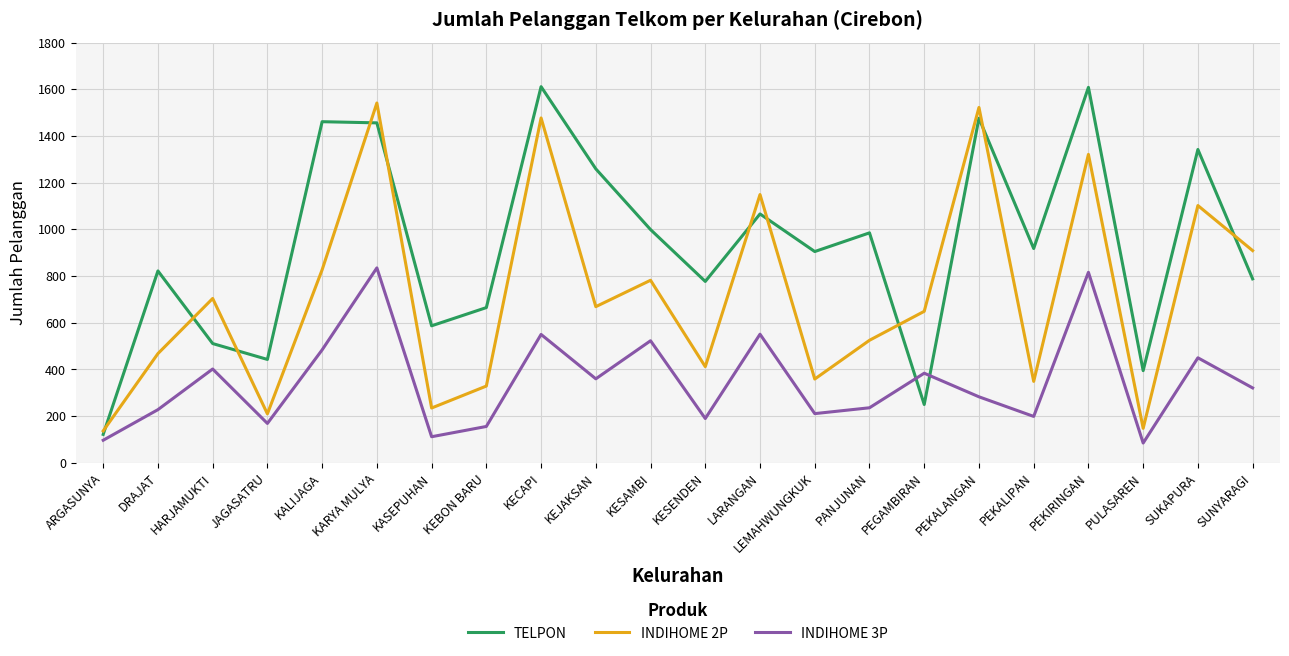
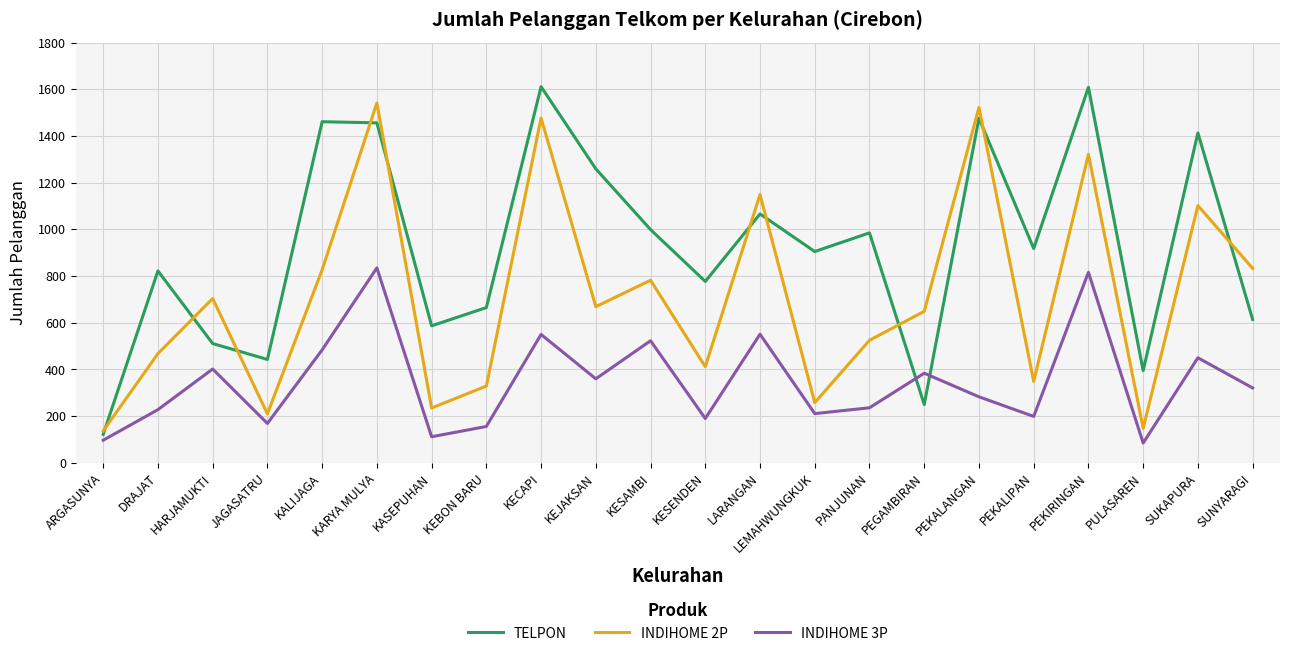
INDIHOME 2P, LEMAHWUNGKUK: 360 -> 260
TELPON, SUKAPURA: 1340 -> 1410
TELPON, SUNYARAGI: 790 -> 610
INDIHOME 2P, SUNYARAGI: 910 -> 830
